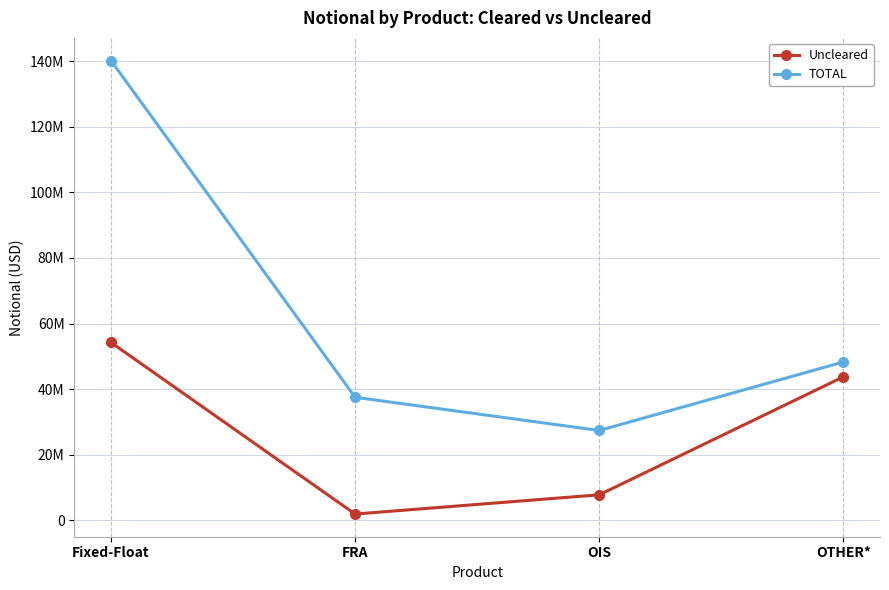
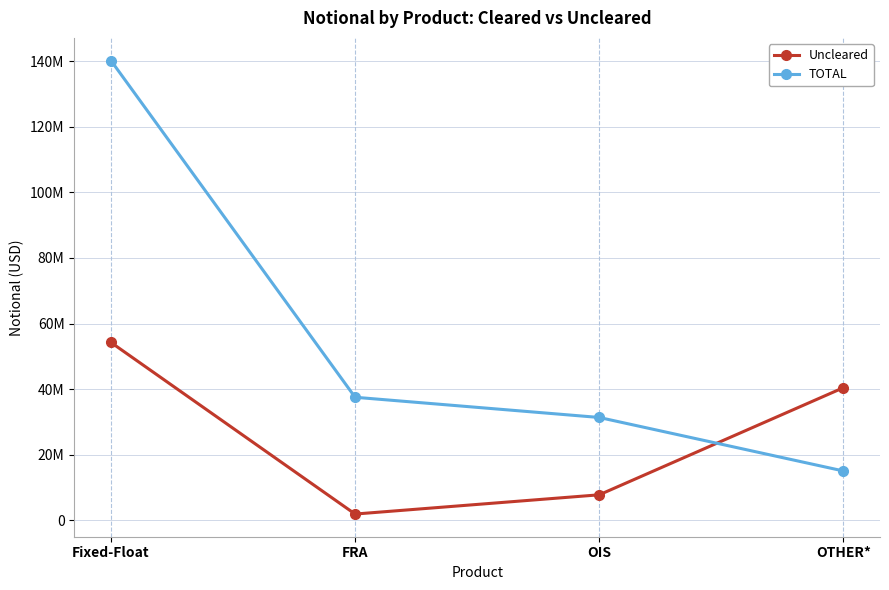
TOTAL, OIS: 27000000 -> 31000000
Uncleared, OTHER*: 44000000 -> 40000000
TOTAL, OTHER*: 48000000 -> 15000000
